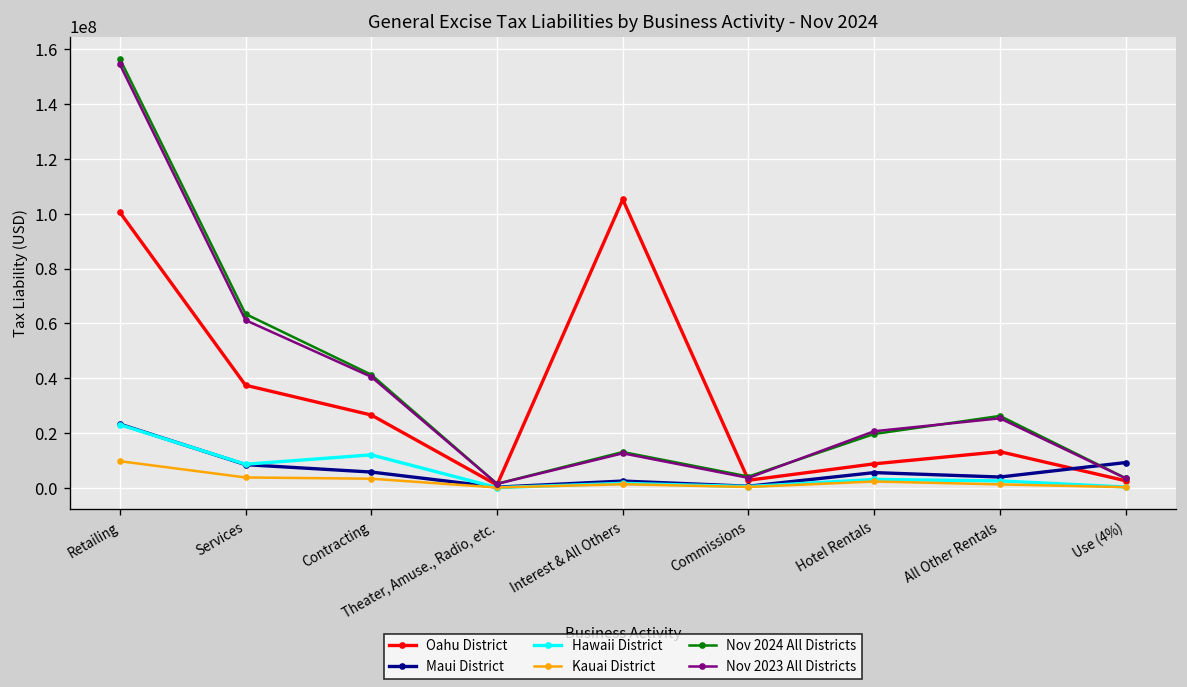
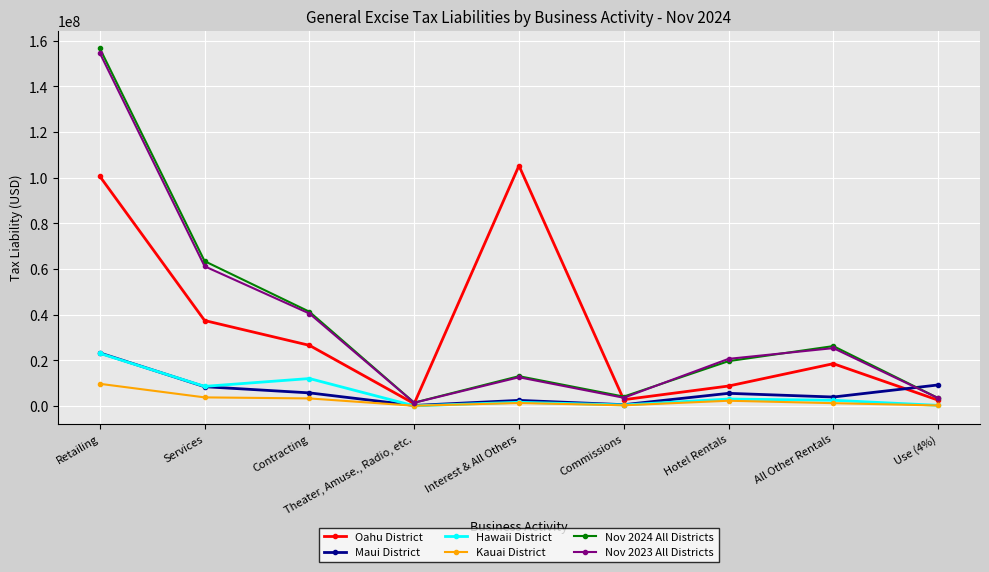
Oahu District, All Other Rentals: 13000000 -> 19000000
